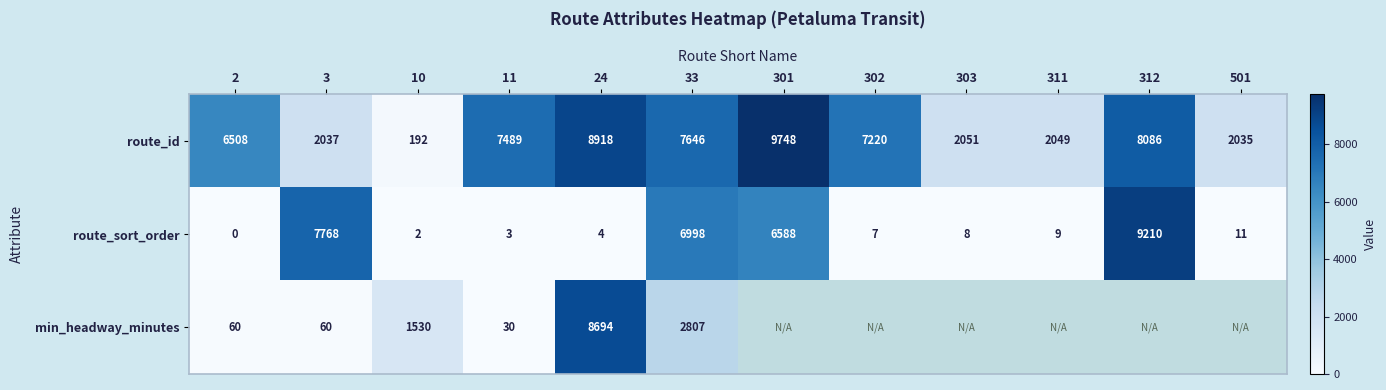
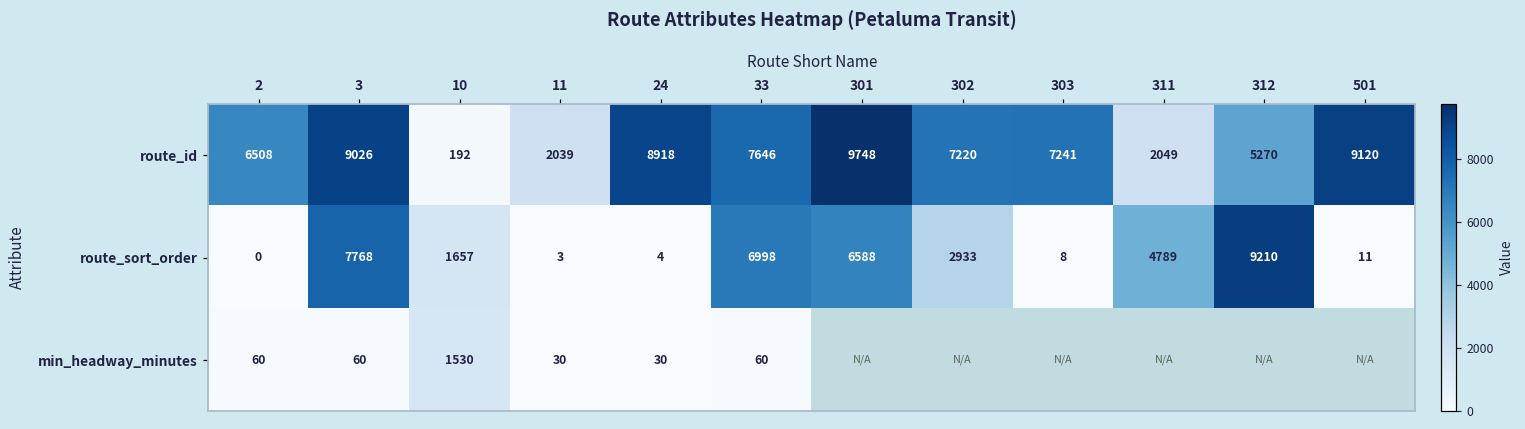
route_id, 3: 2037 -> 9026
route_id, 11: 7489 -> 2039
route_id, 303: 2051 -> 7241
route_id, 312: 8086 -> 5270
route_id, 501: 2035 -> 9120
route_sort_order, 10: 2 -> 1657
route_sort_order, 302: 7 -> 2933
route_sort_order, 311: 9 -> 4789
min_headway_minutes, 24: 8694 -> 30
min_headway_minutes, 33: 2807 -> 60
